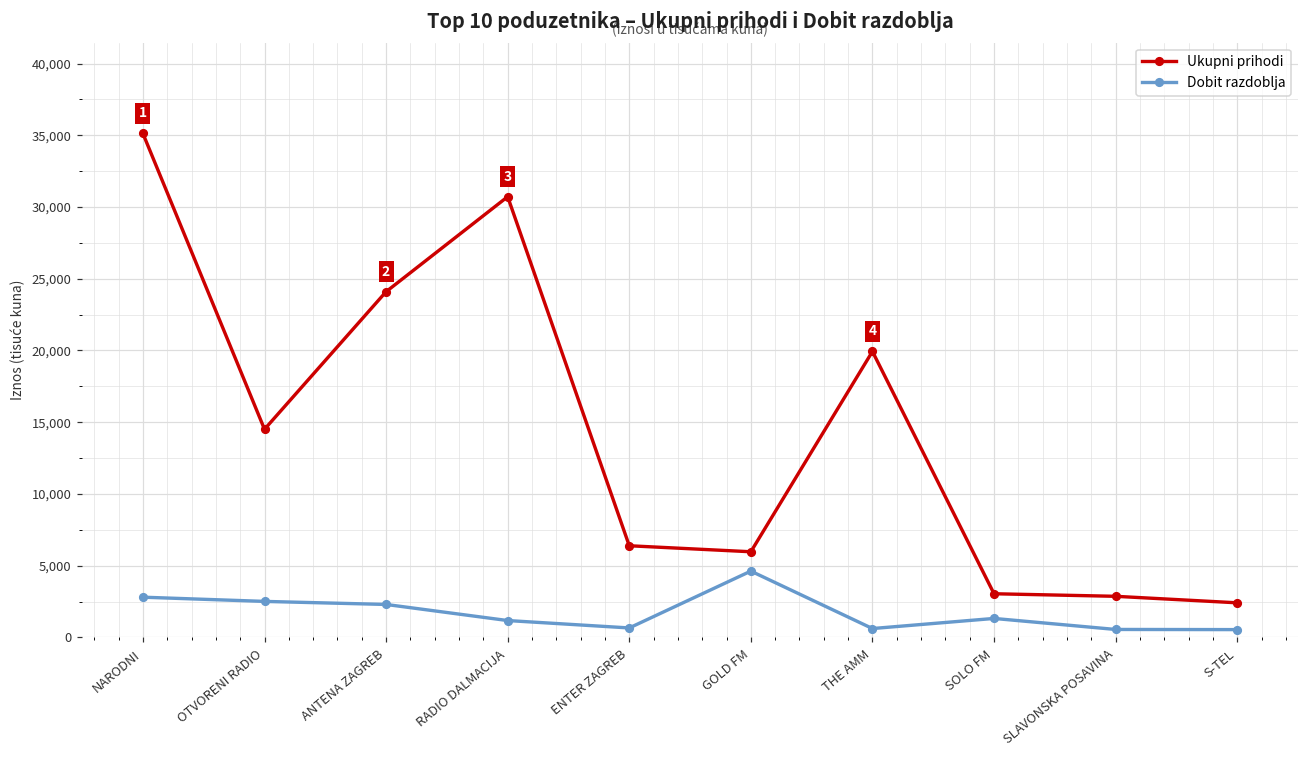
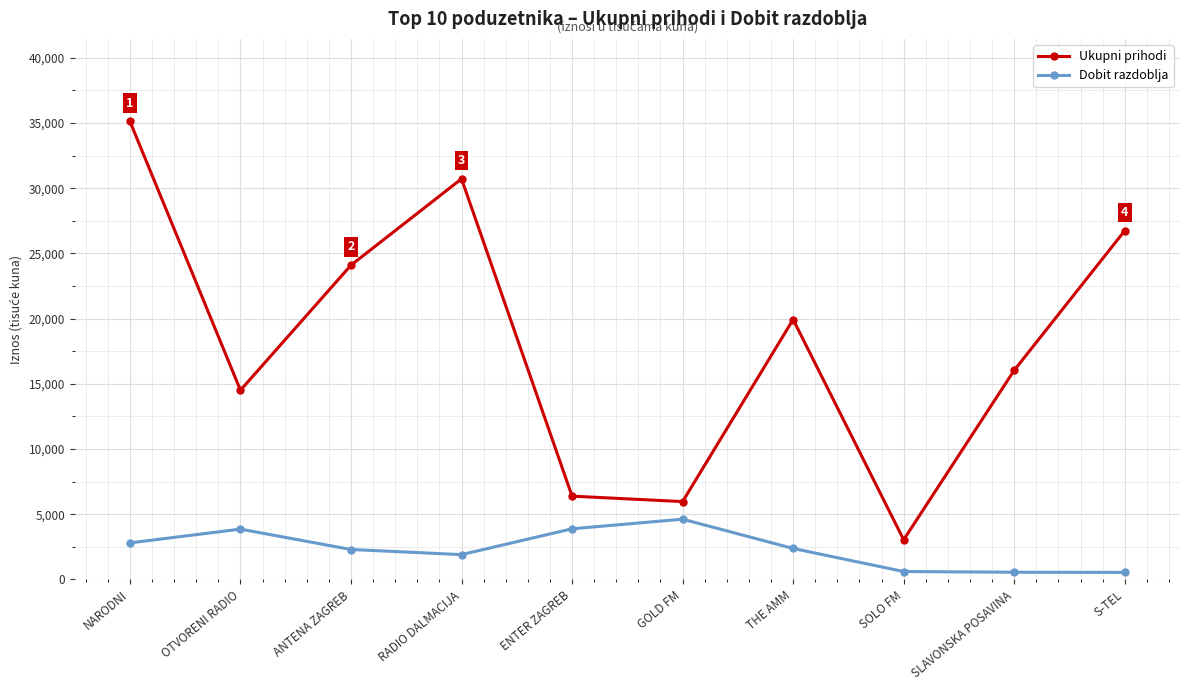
Dobit razdoblja, OTVORENI RADIO: 2,500 -> 3,900
Dobit razdoblja, RADIO DALMACIJA: 1,200 -> 1,900
Dobit razdoblja, ENTER ZAGREB: 700 -> 3,900
Dobit razdoblja, THE AMM: 600 -> 2,400
Dobit razdoblja, SOLO FM: 1,300 -> 600
Ukupni prihodi, SLAVONSKA POSAVINA: 2,900 -> 16,000
Ukupni prihodi, S-TEL: 2,400 -> 26,700
